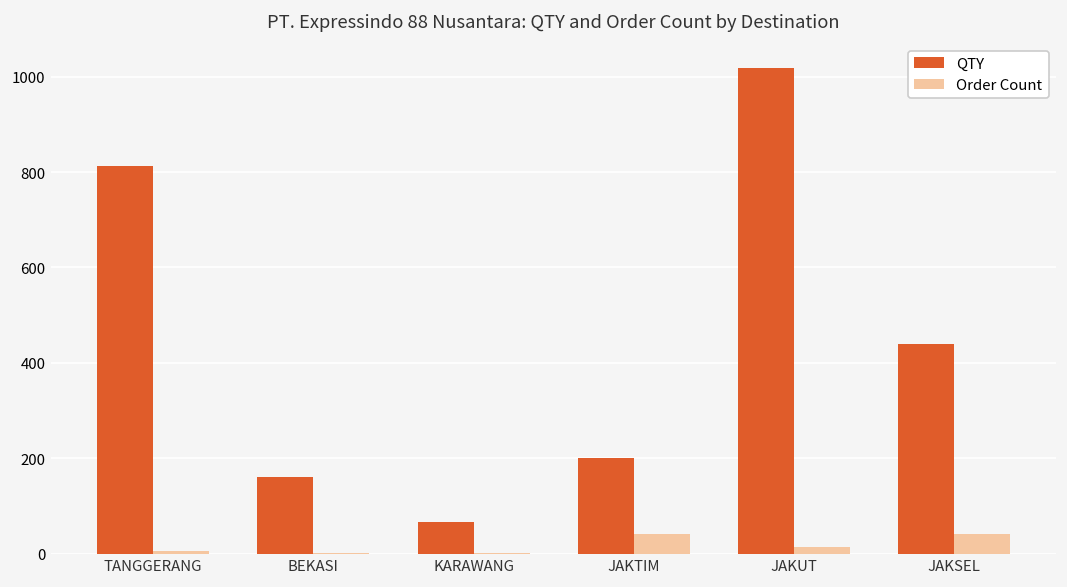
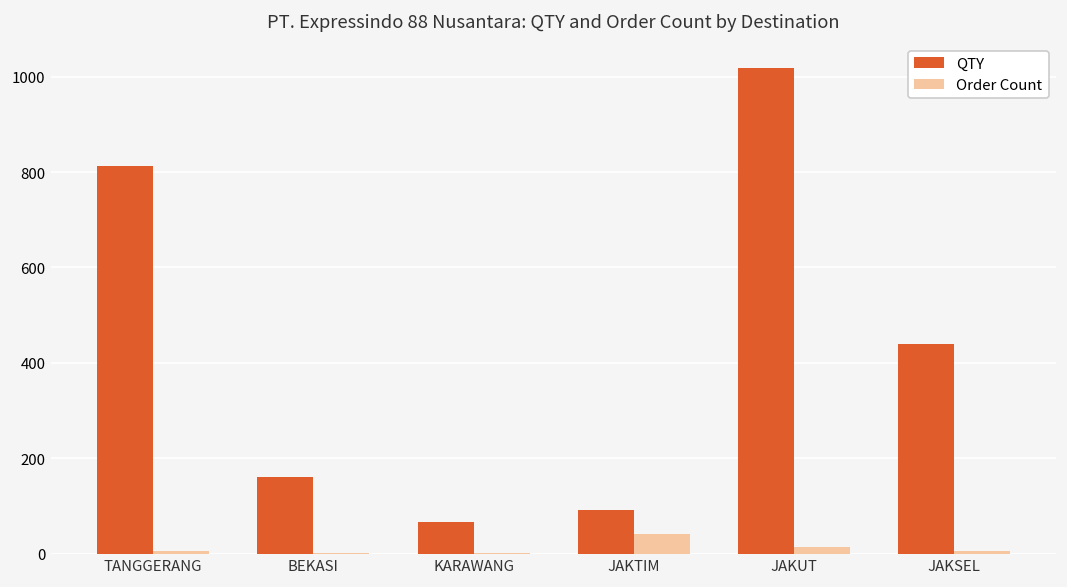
QTY, JAKTIM: 200 -> 90
Order Count, JAKSEL: 40 -> 10
